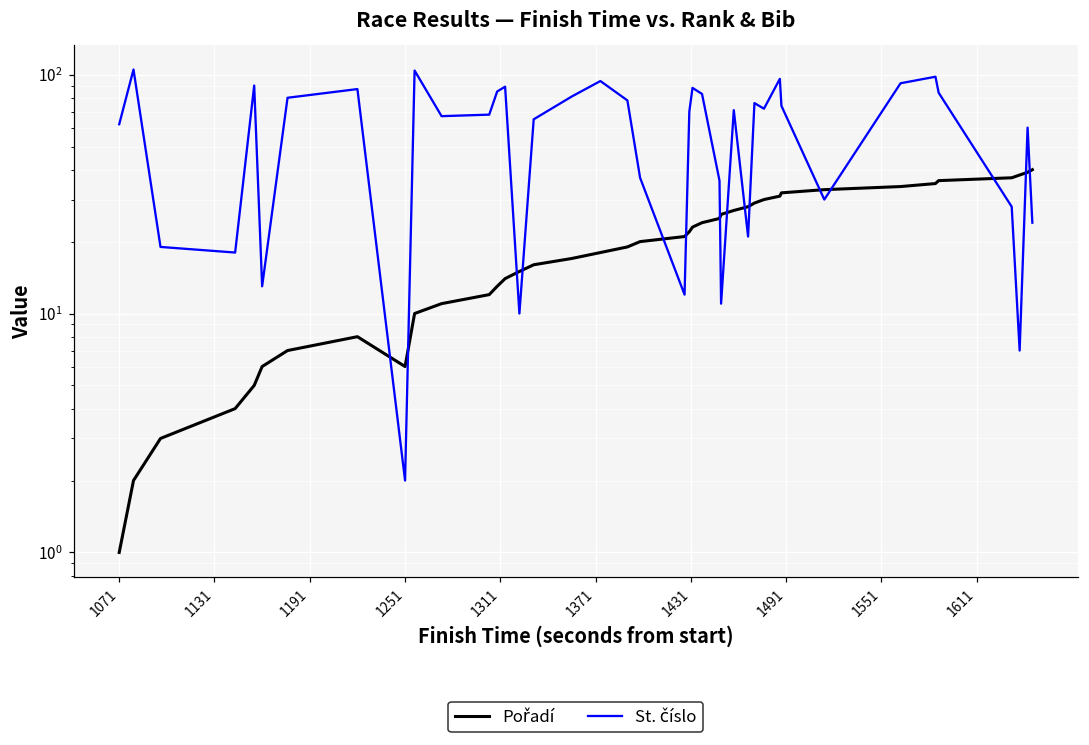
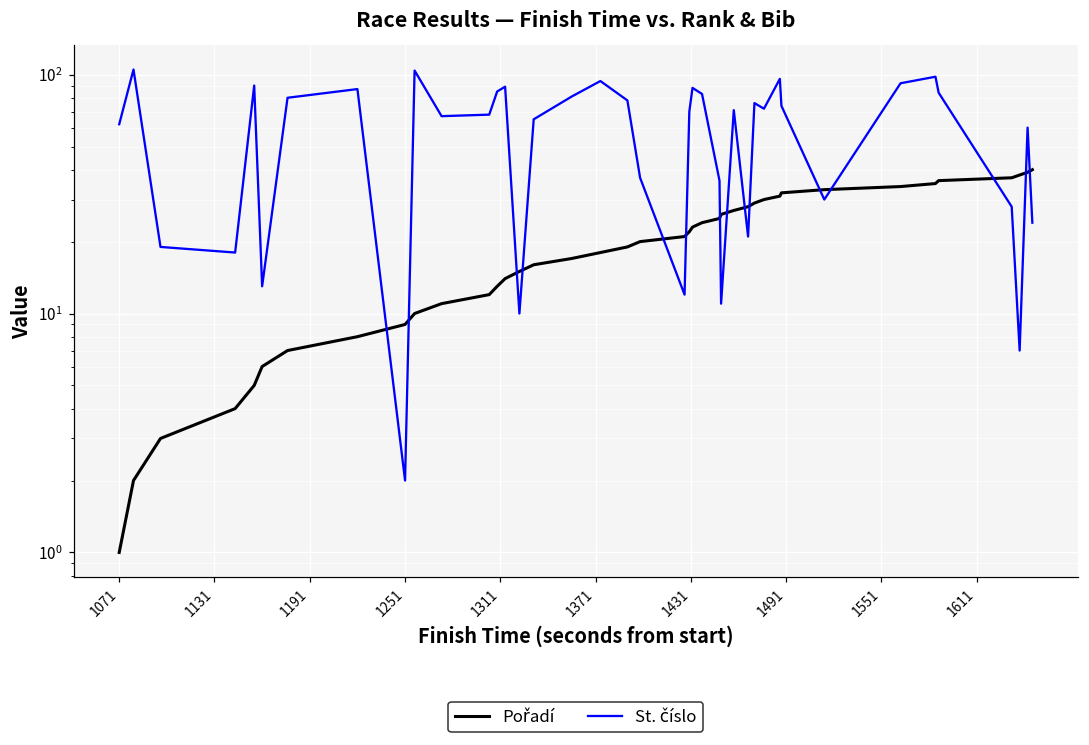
Pořadí, 1251: 6 -> 9
